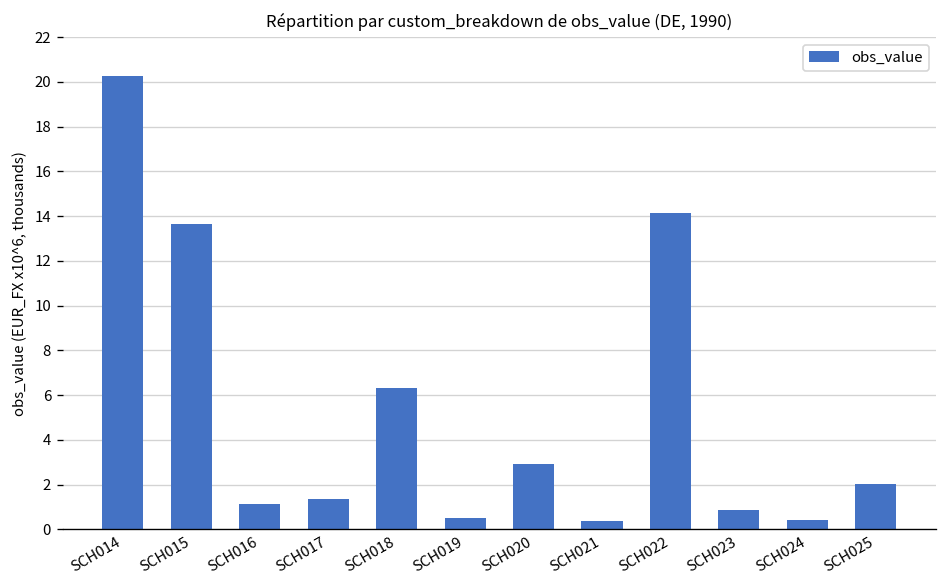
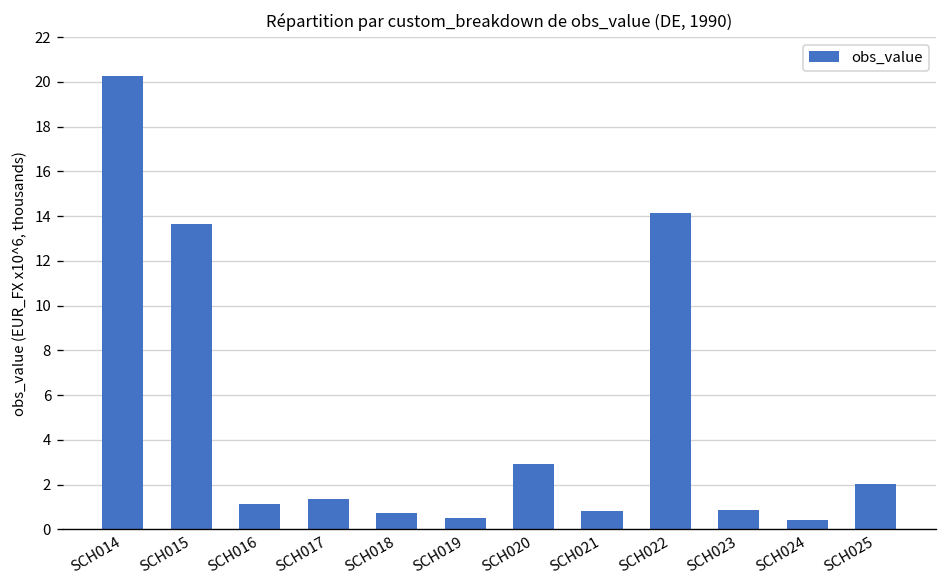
SCH018: 6.3 -> 0.7
SCH021: 0.4 -> 0.8
